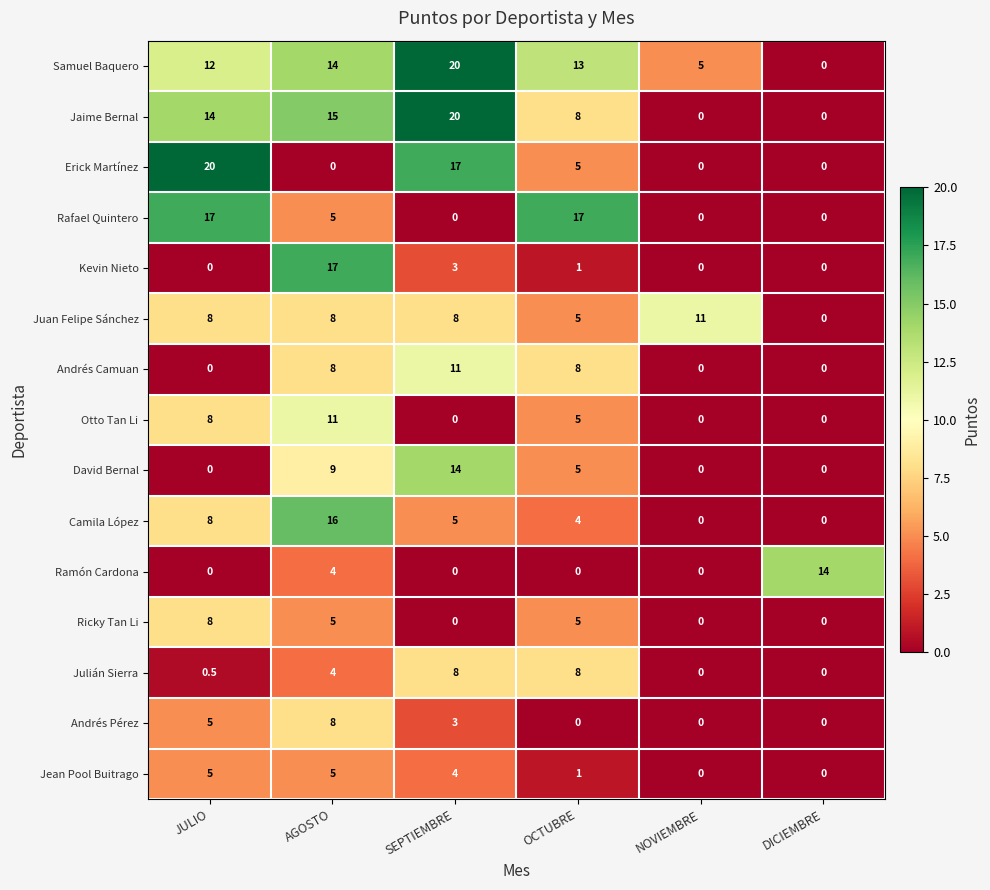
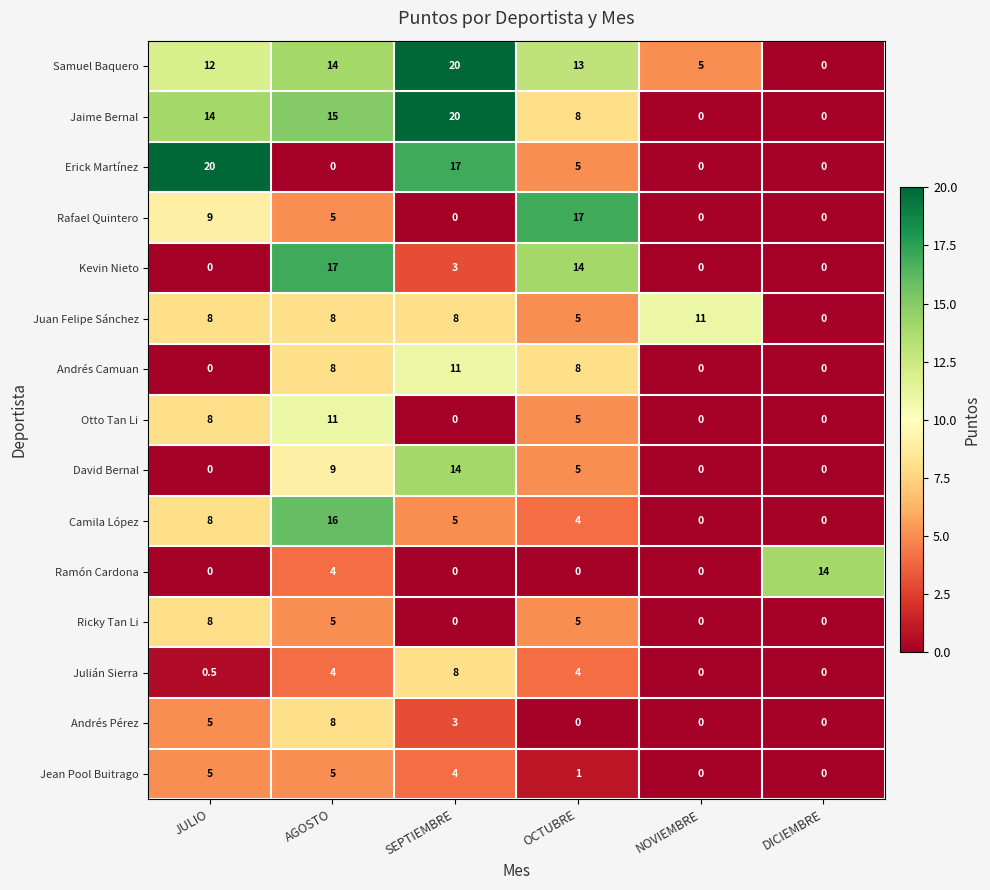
Rafael Quintero, JULIO: 17 -> 9
Kevin Nieto, OCTUBRE: 1 -> 14
Julián Sierra, OCTUBRE: 8 -> 4
